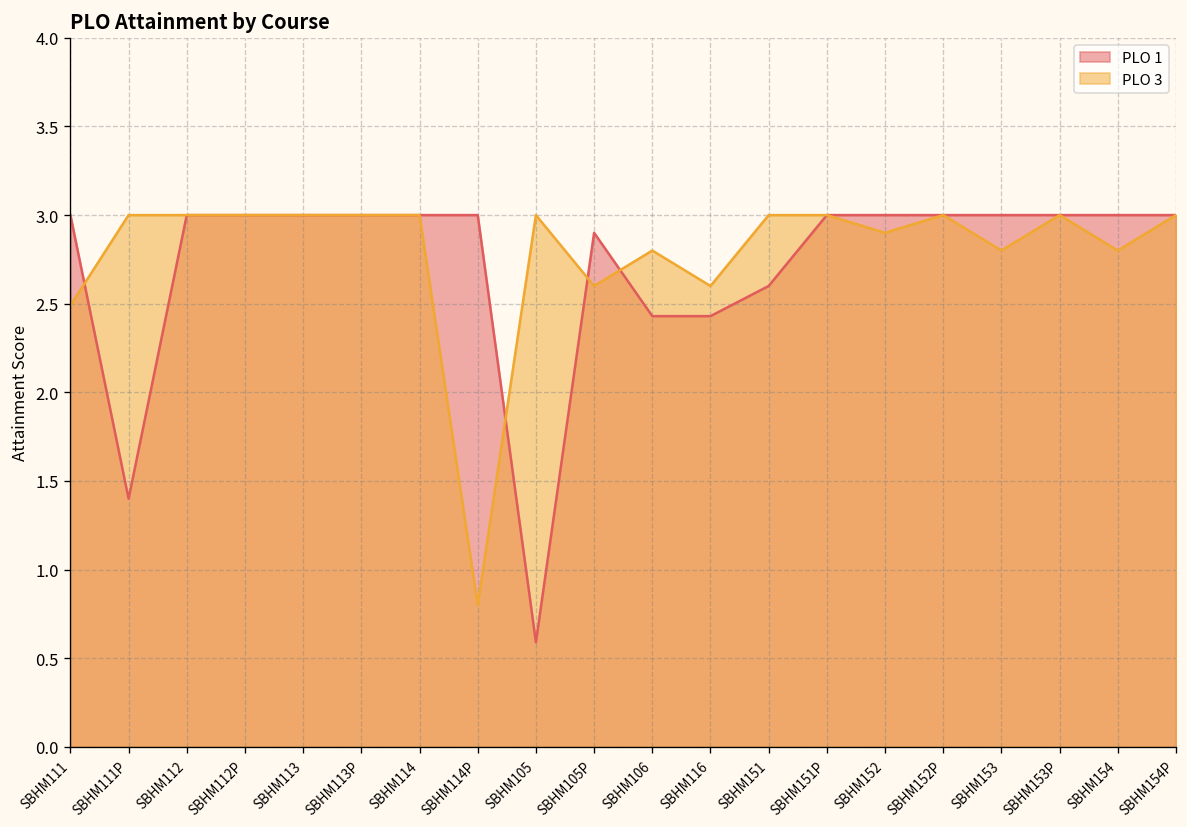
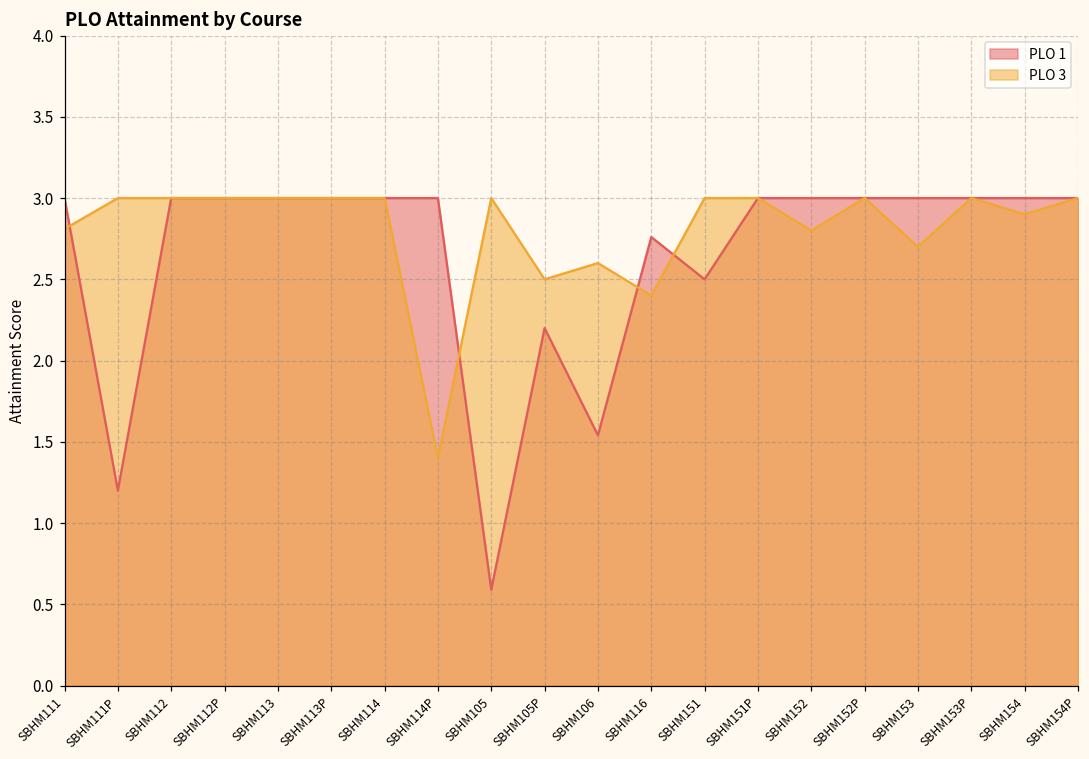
PLO 3, SBHM111: 2.49 -> 2.81
PLO 1, SBHM111P: 1.4 -> 1.2
PLO 3, SBHM114P: 0.8 -> 1.4
PLO 1, SBHM105P: 2.9 -> 2.2
PLO 3, SBHM105P: 2.6 -> 2.5
PLO 1, SBHM106: 2.43 -> 1.54
PLO 3, SBHM106: 2.8 -> 2.6
PLO 1, SBHM116: 2.43 -> 2.76
PLO 3, SBHM116: 2.6 -> 2.4
PLO 1, SBHM151: 2.6 -> 2.5
PLO 3, SBHM152: 2.9 -> 2.8
PLO 3, SBHM153: 2.8 -> 2.7
PLO 3, SBHM154: 2.8 -> 2.9
